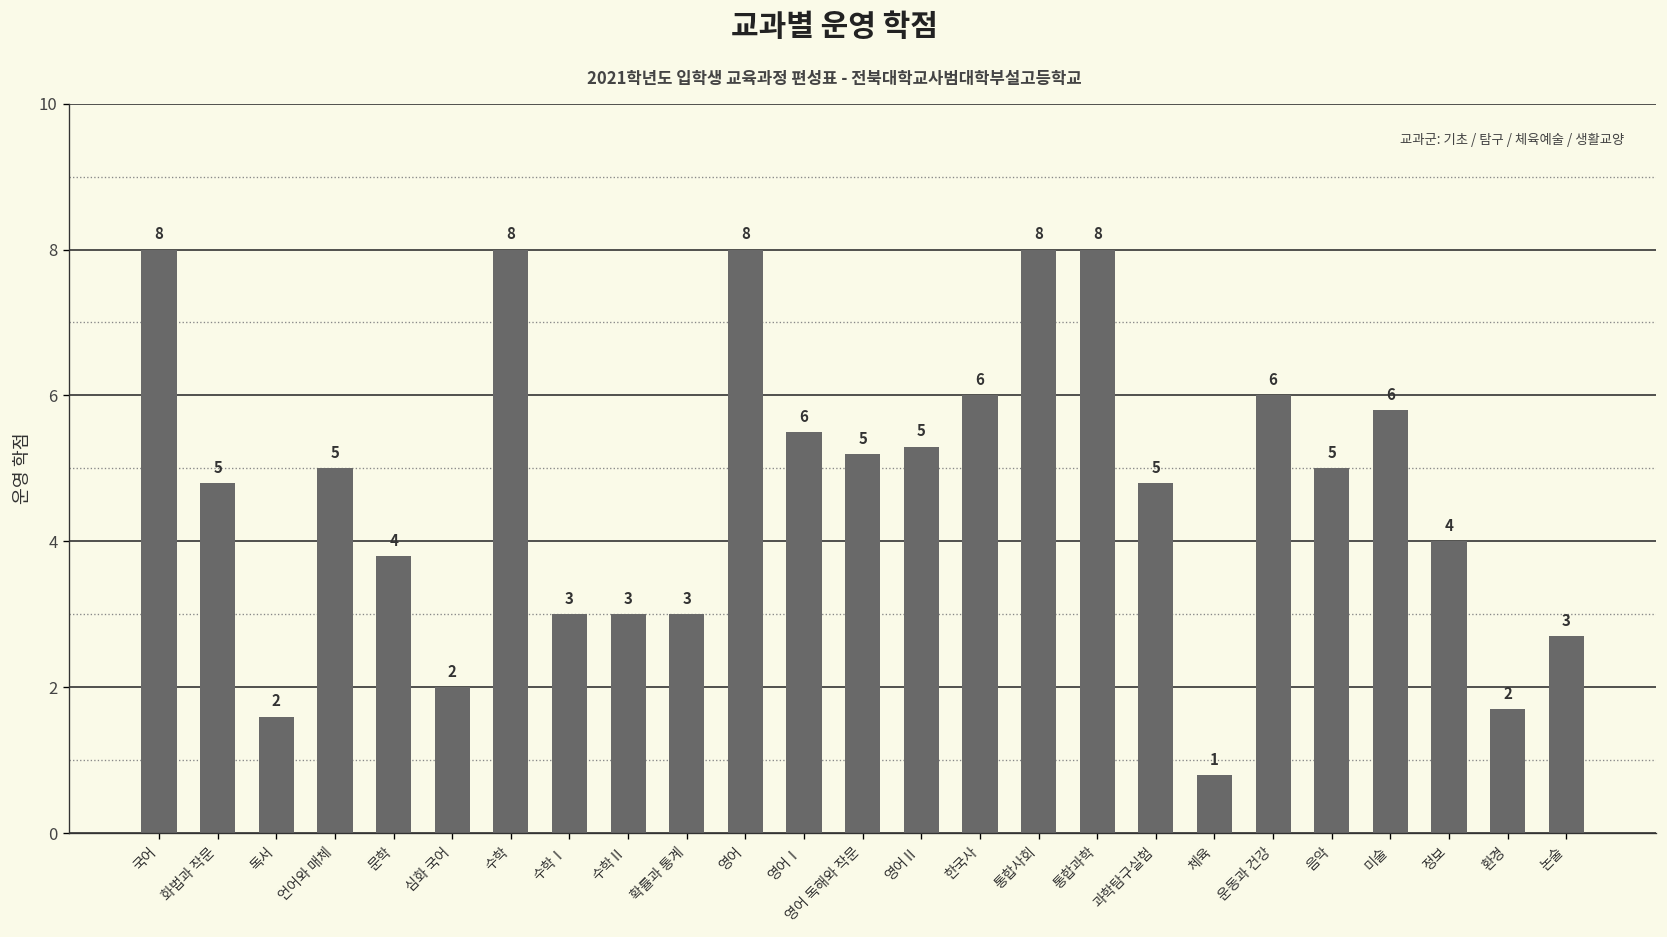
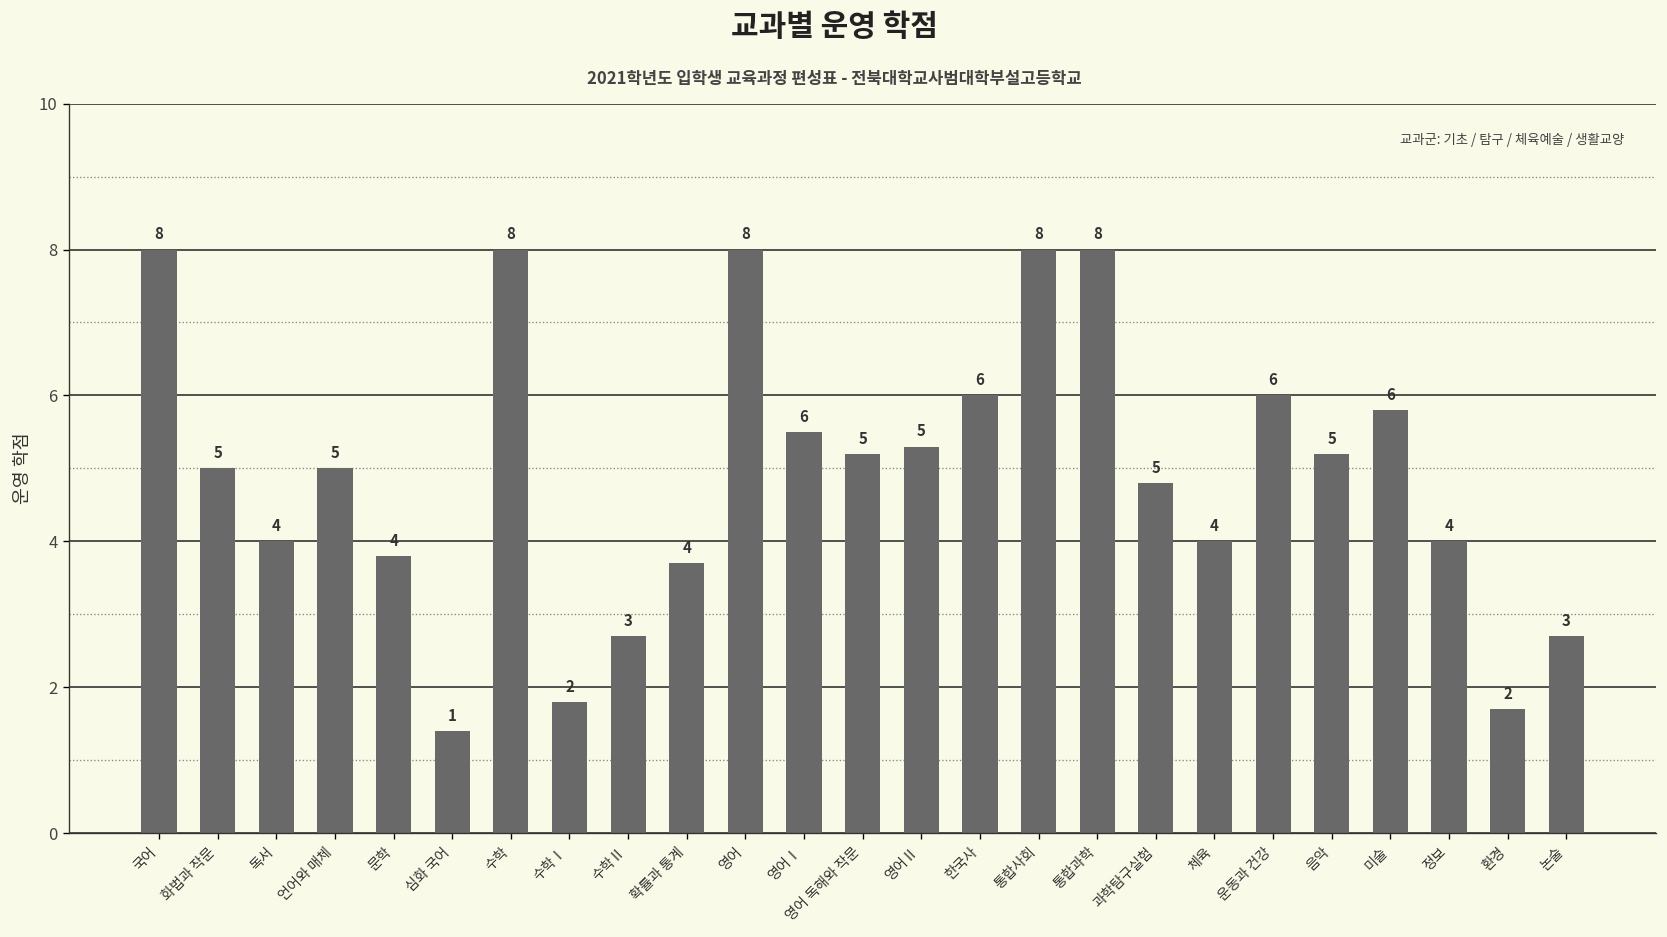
화법과 작문: 4.8 -> 5.0
독서: 2 -> 4
심화 국어: 2 -> 1
수학Ⅰ: 3 -> 2
수학Ⅱ: 3.0 -> 2.7
확률과 통계: 3 -> 4
체육: 1 -> 4
음악: 5.0 -> 5.2
